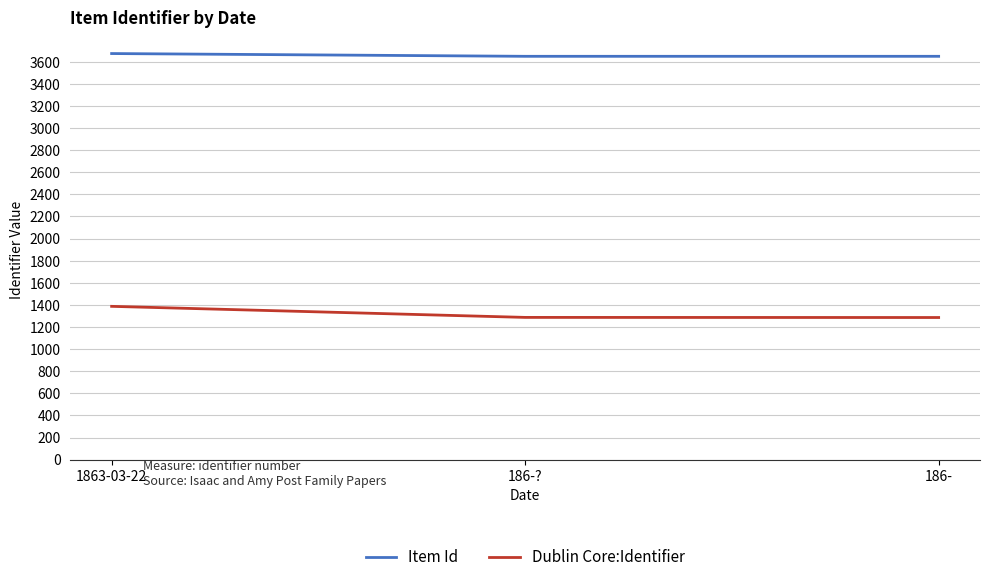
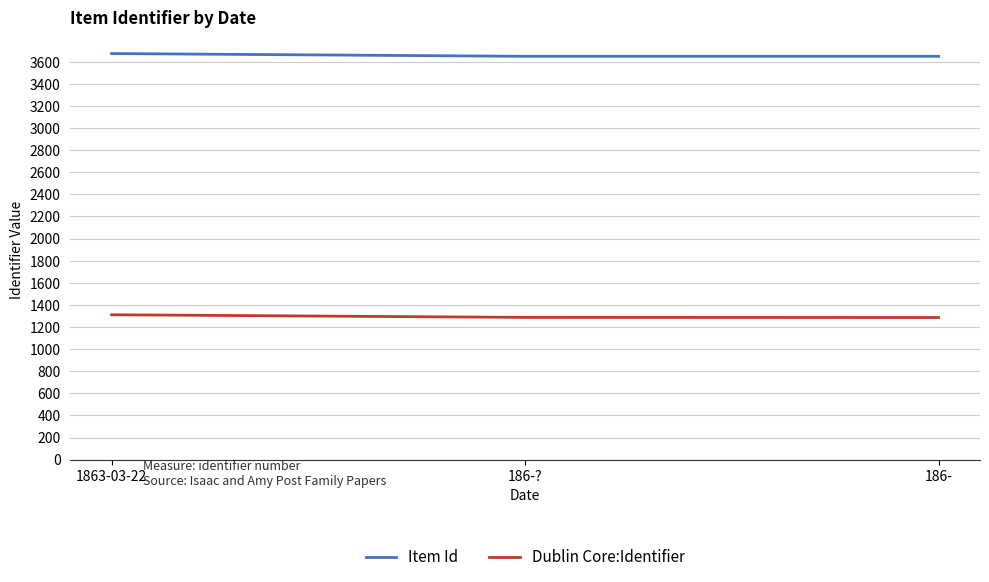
Dublin Core:Identifier, 1863-03-22: 1390 -> 1310
